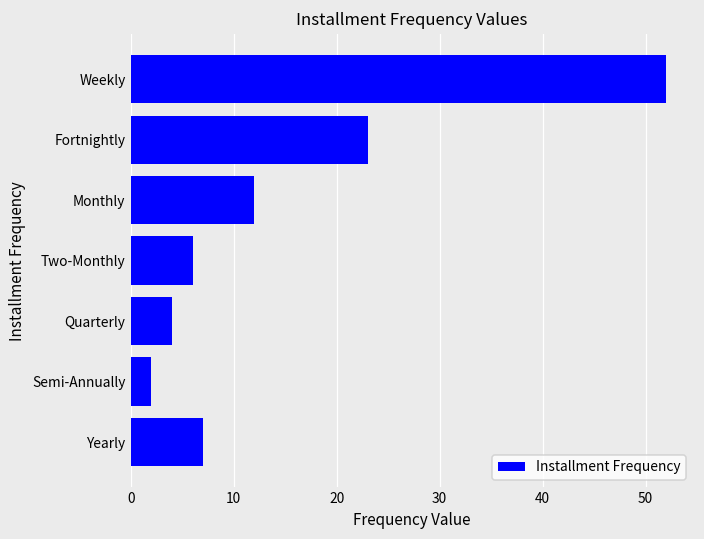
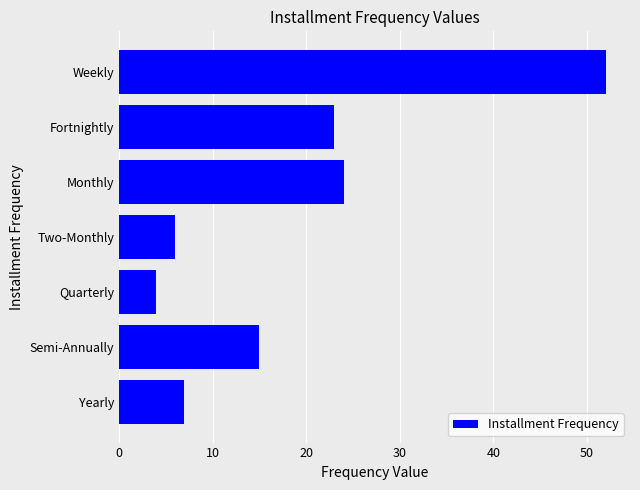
Monthly: 12 -> 24
Semi-Annually: 2 -> 15
